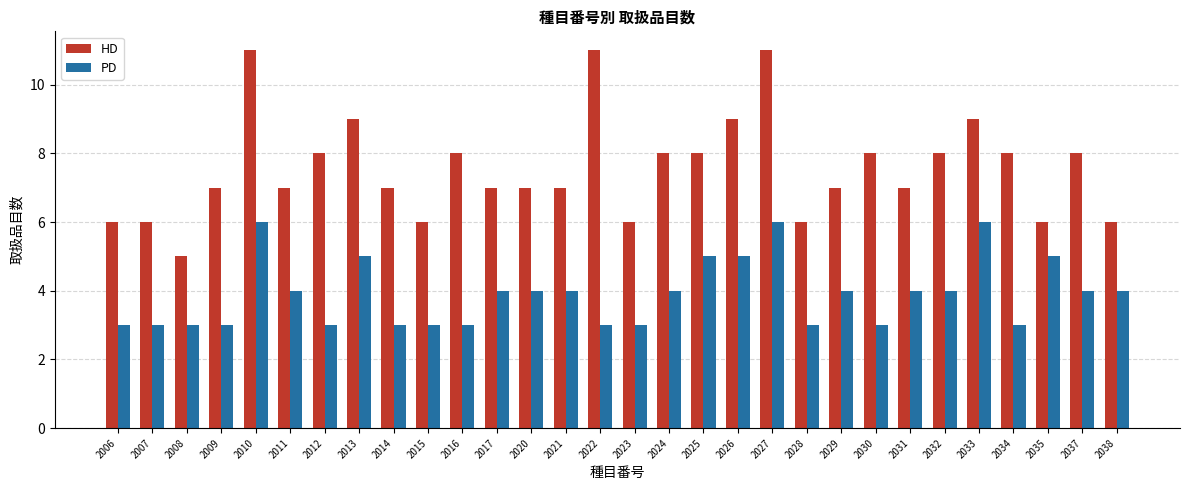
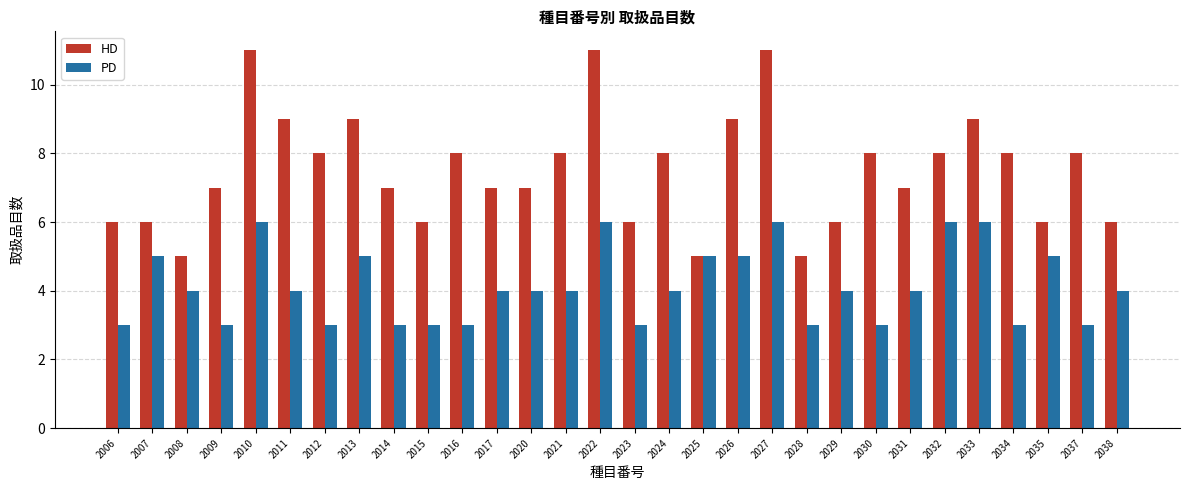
PD, 2007: 3 -> 5
PD, 2008: 3 -> 4
HD, 2011: 7 -> 9
HD, 2021: 7 -> 8
PD, 2022: 3 -> 6
HD, 2025: 8 -> 5
HD, 2028: 6 -> 5
HD, 2029: 7 -> 6
PD, 2032: 4 -> 6
PD, 2037: 4 -> 3
